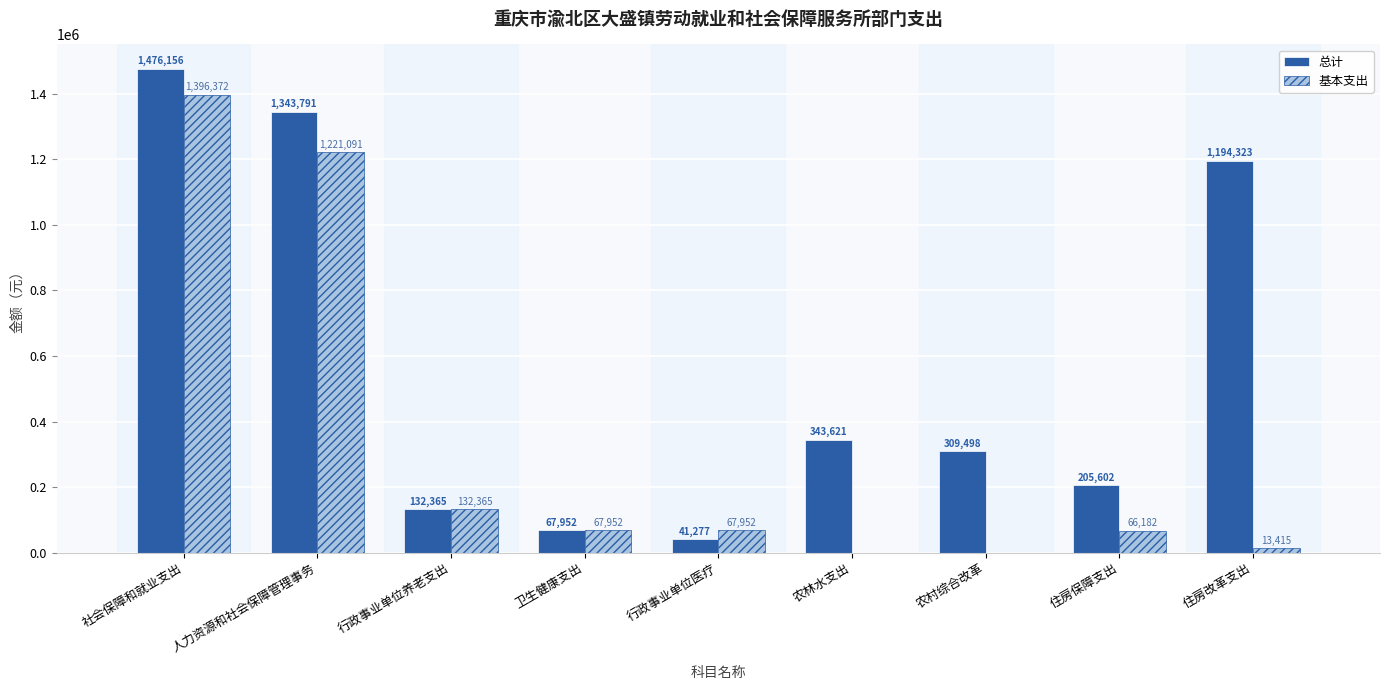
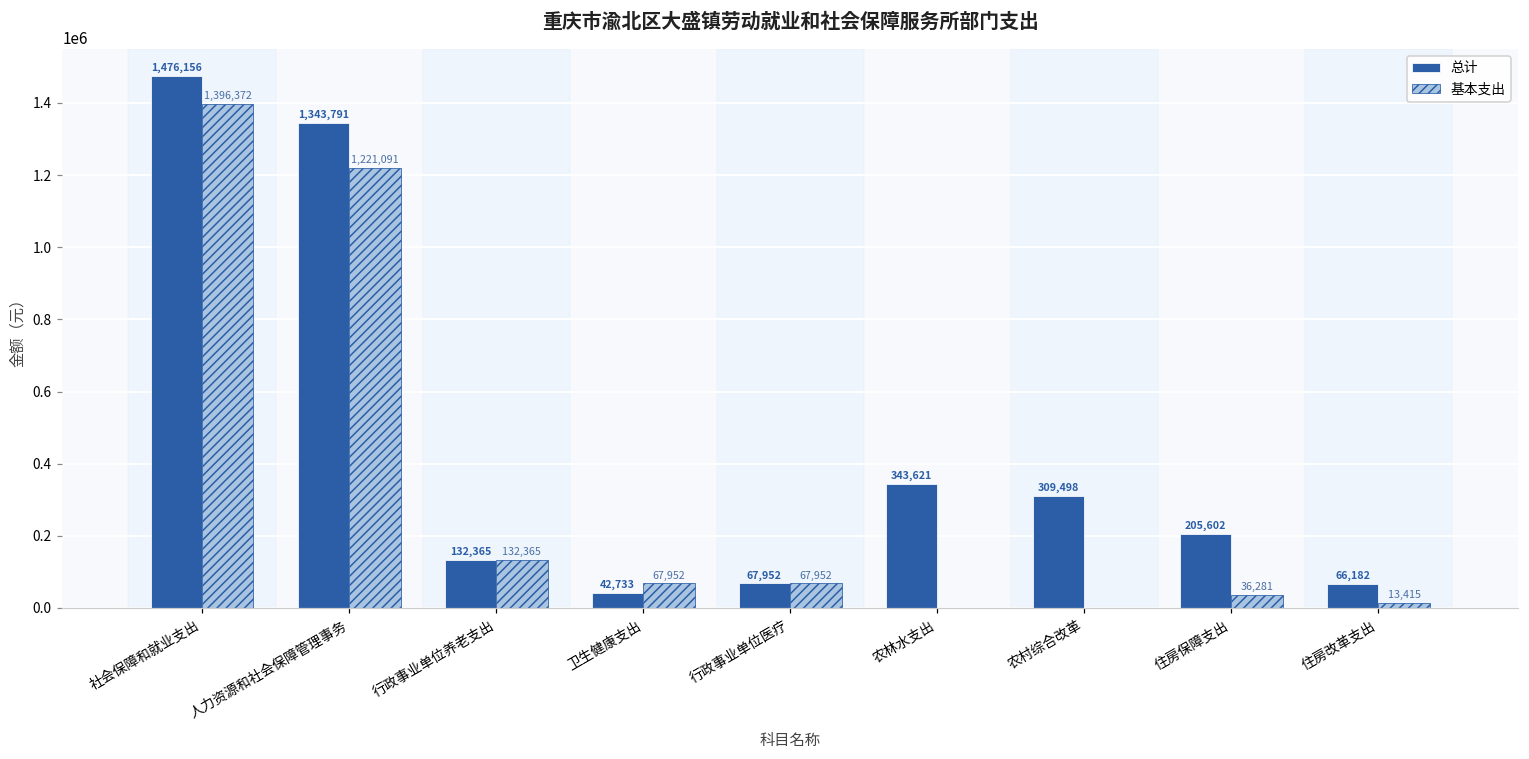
总计, 卫生健康支出: 67,952 -> 42,733
总计, 行政事业单位医疗: 41,277 -> 67,952
基本支出, 住房保障支出: 66,182 -> 36,281
总计, 住房改革支出: 1,194,323 -> 66,182
